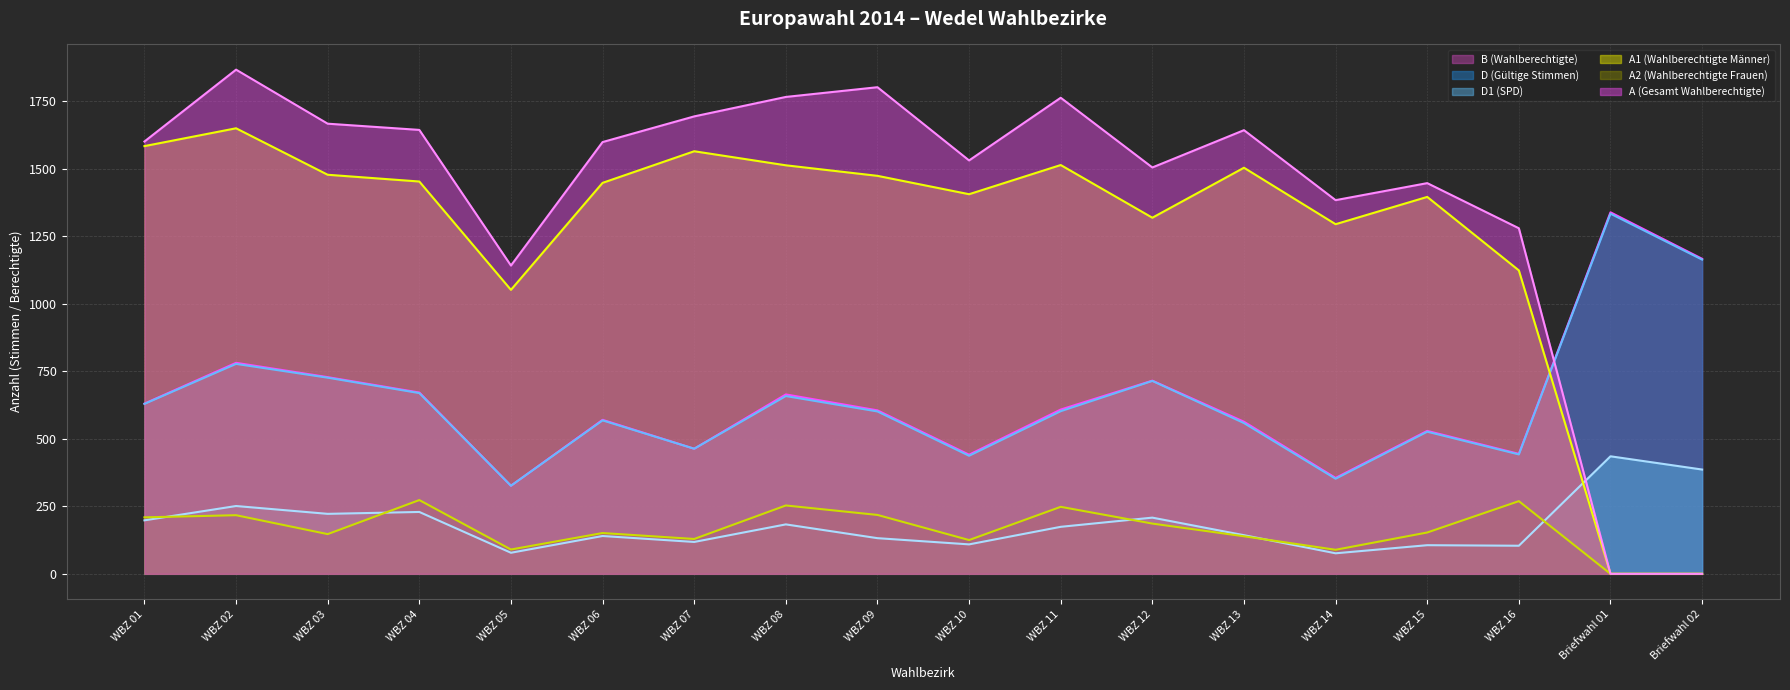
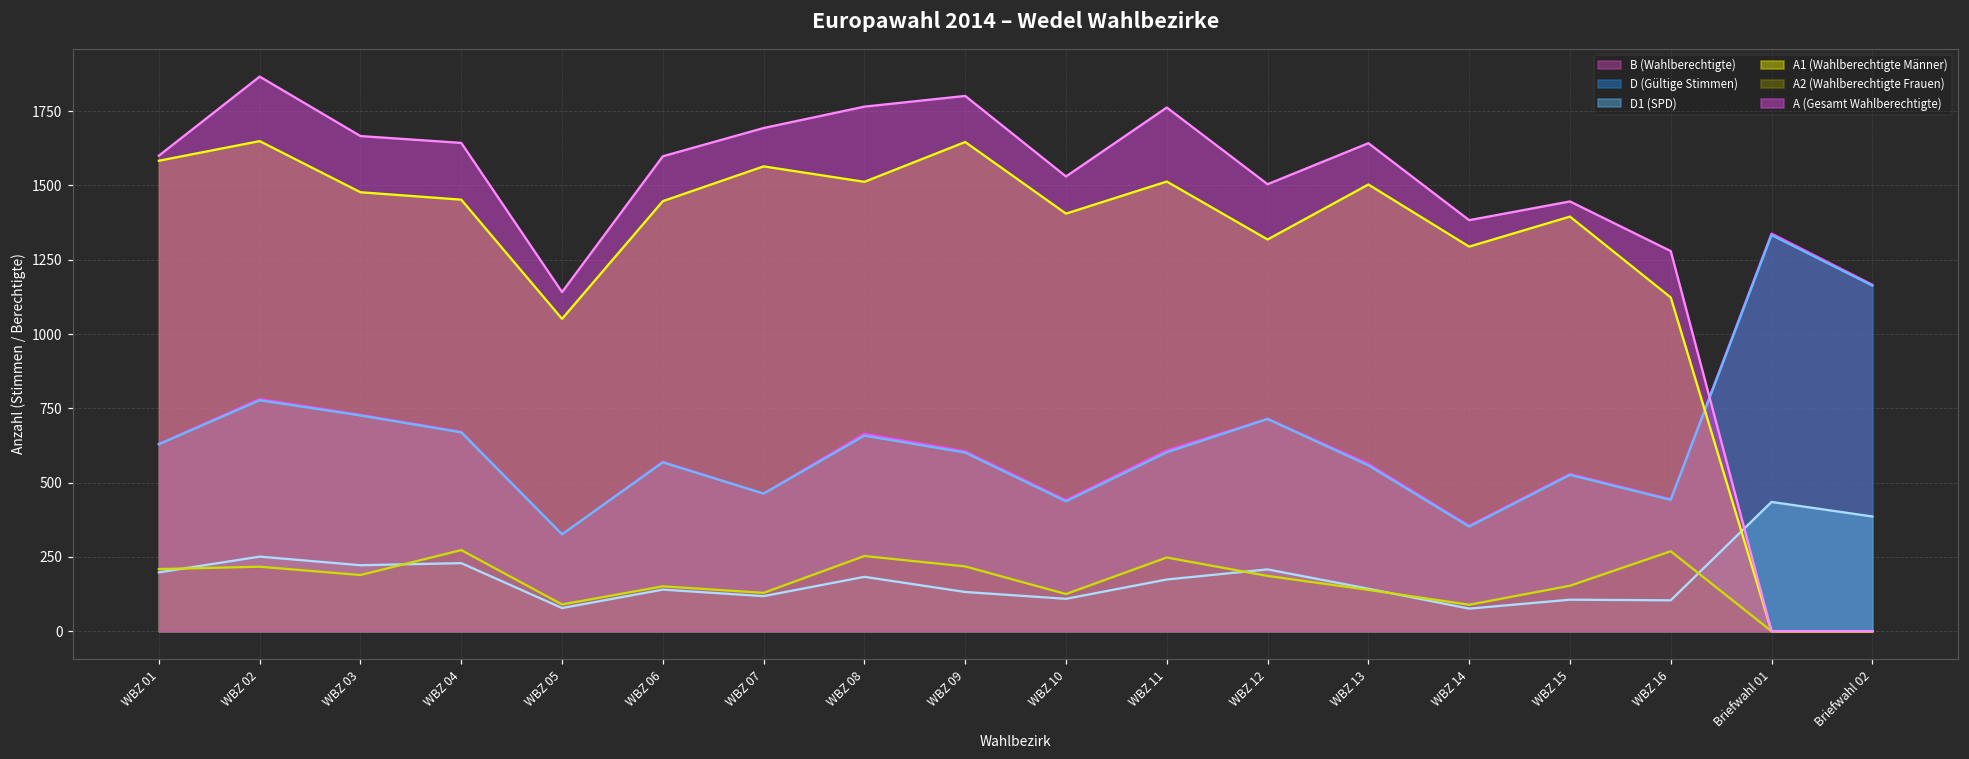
A2 (Wahlberechtigte Frauen), WBZ 03: 150 -> 190
A1 (Wahlberechtigte Männer), WBZ 09: 1470 -> 1650
